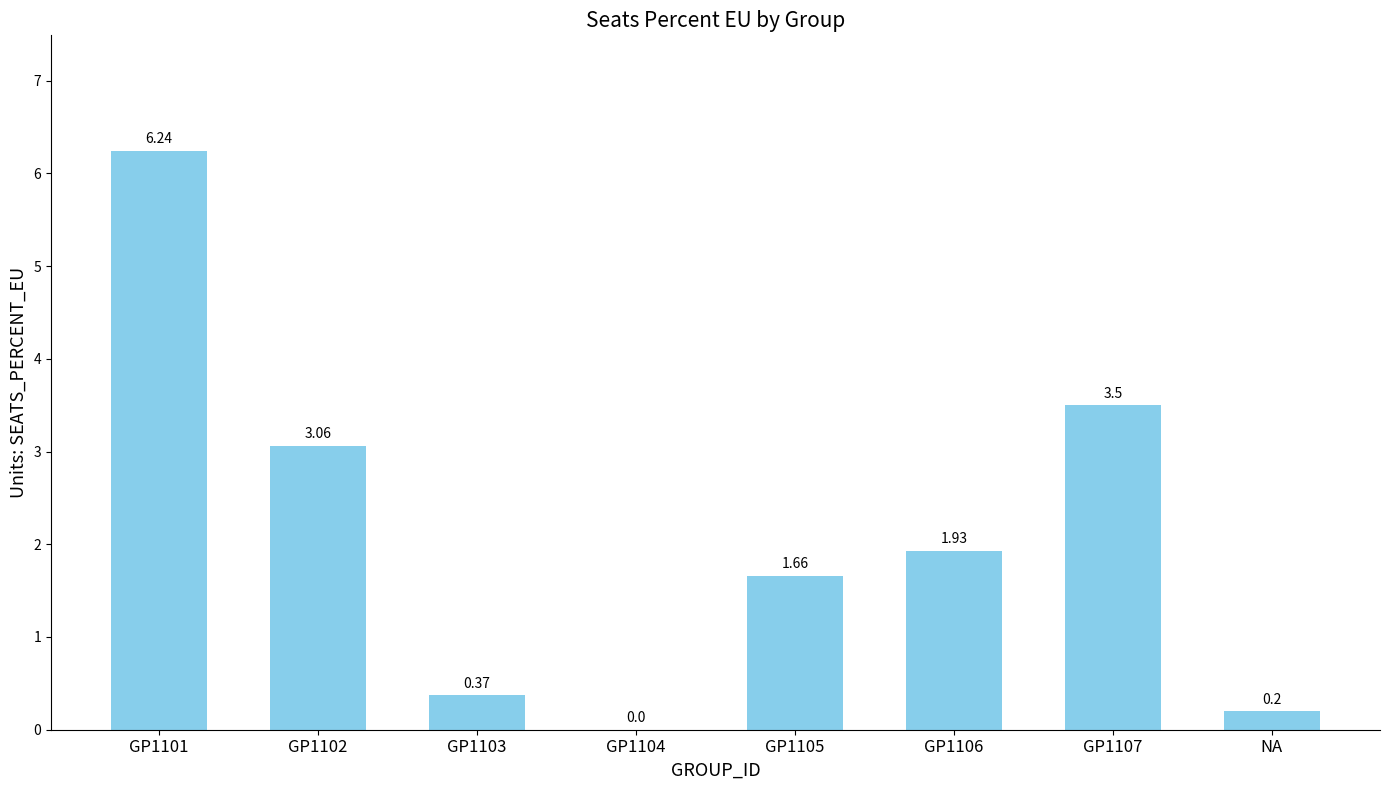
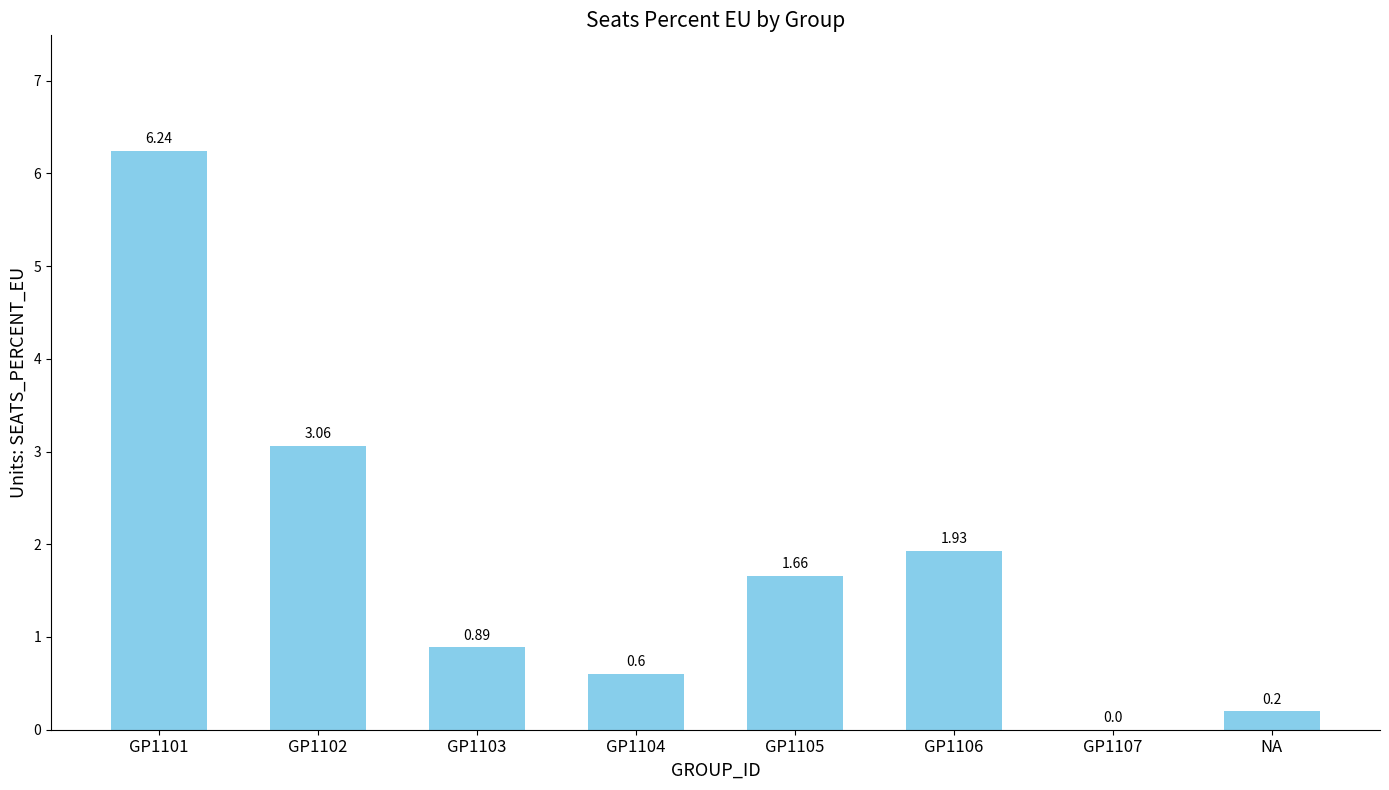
GP1103: 0.37 -> 0.89
GP1104: 0.0 -> 0.6
GP1107: 3.5 -> 0.0
